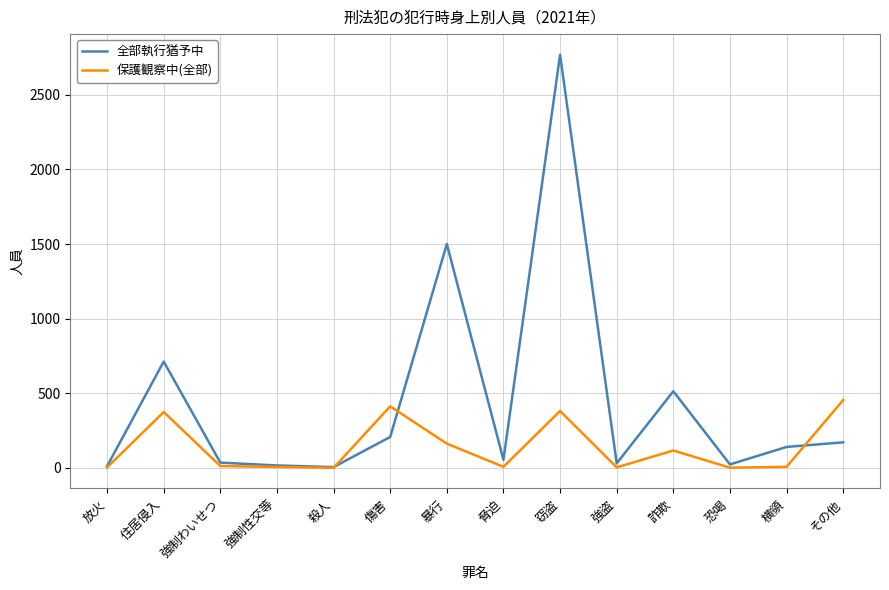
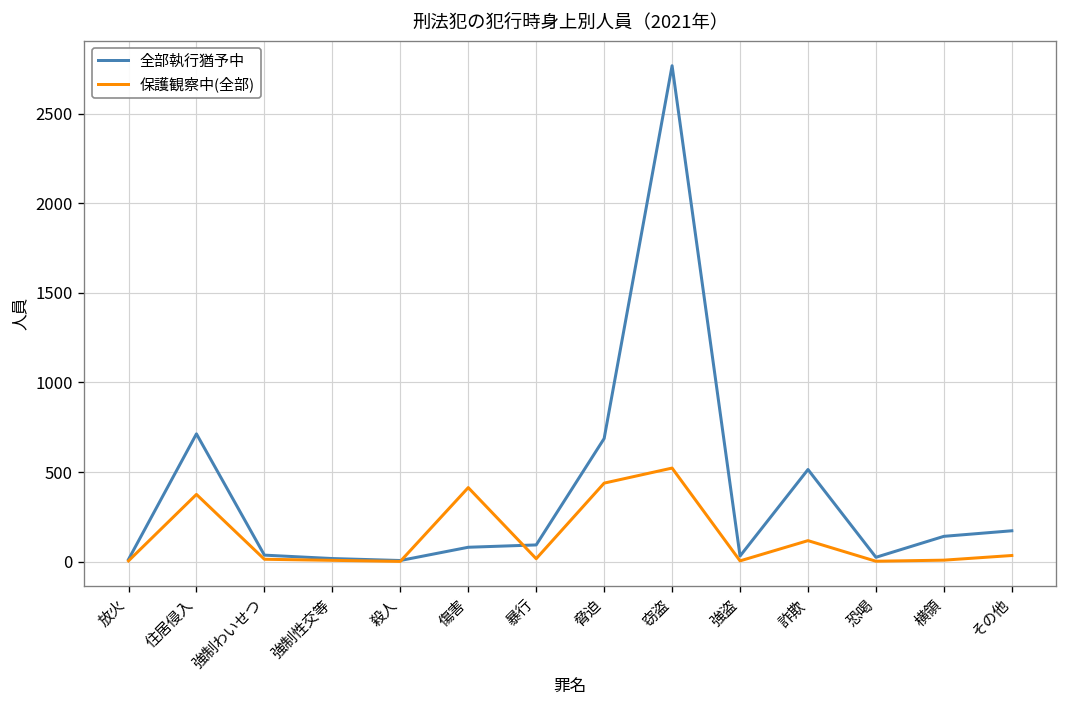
全部執行猶予中, 傷害: 210 -> 80
全部執行猶予中, 暴行: 1500 -> 90
保護観察中(全部), 暴行: 160 -> 20
全部執行猶予中, 脅迫: 60 -> 690
保護観察中(全部), 脅迫: 10 -> 440
保護観察中(全部), 窃盗: 380 -> 520
保護観察中(全部), その他: 460 -> 30
